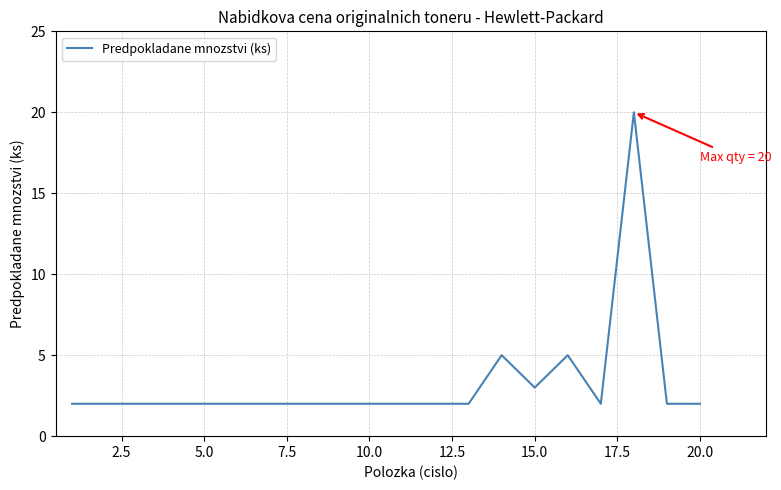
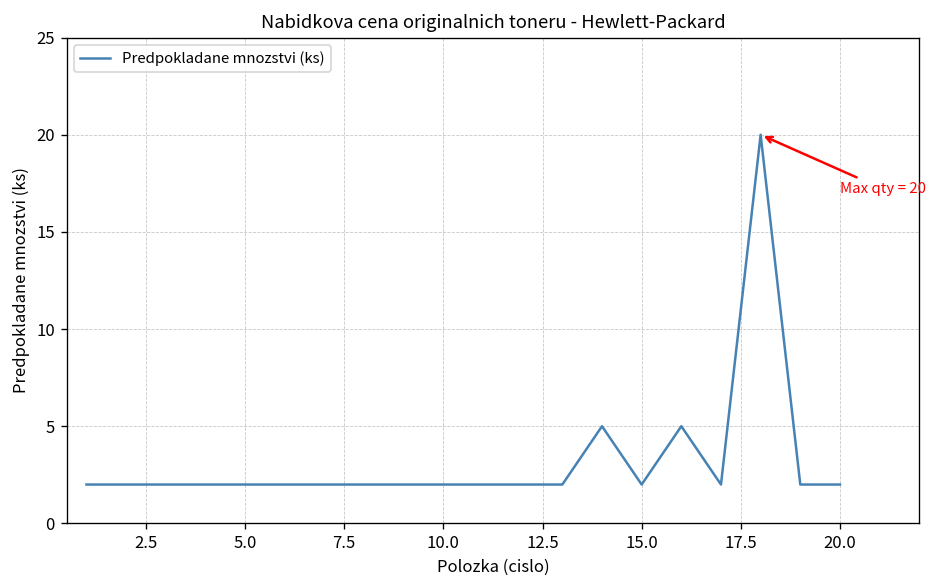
15.0: 3 -> 2
